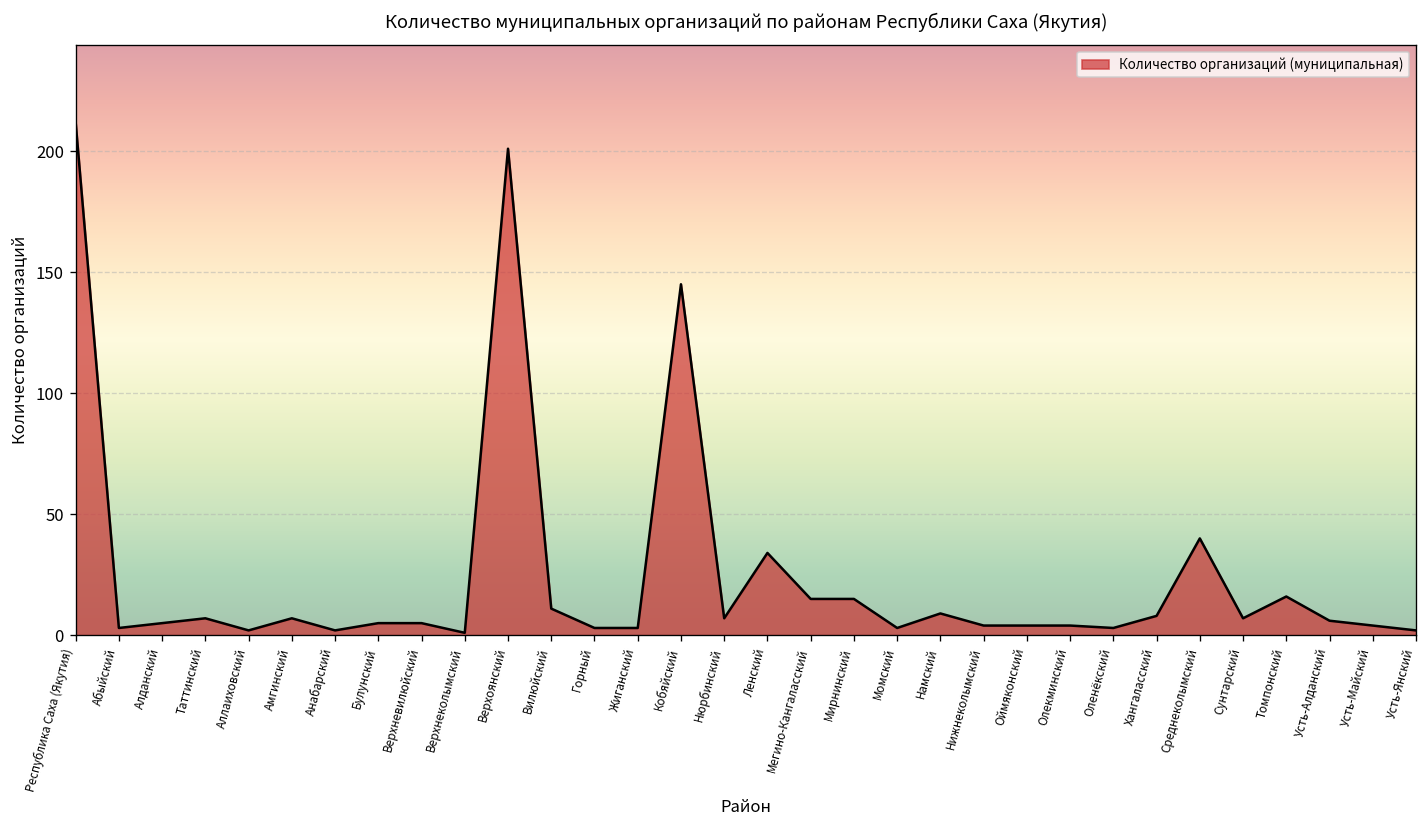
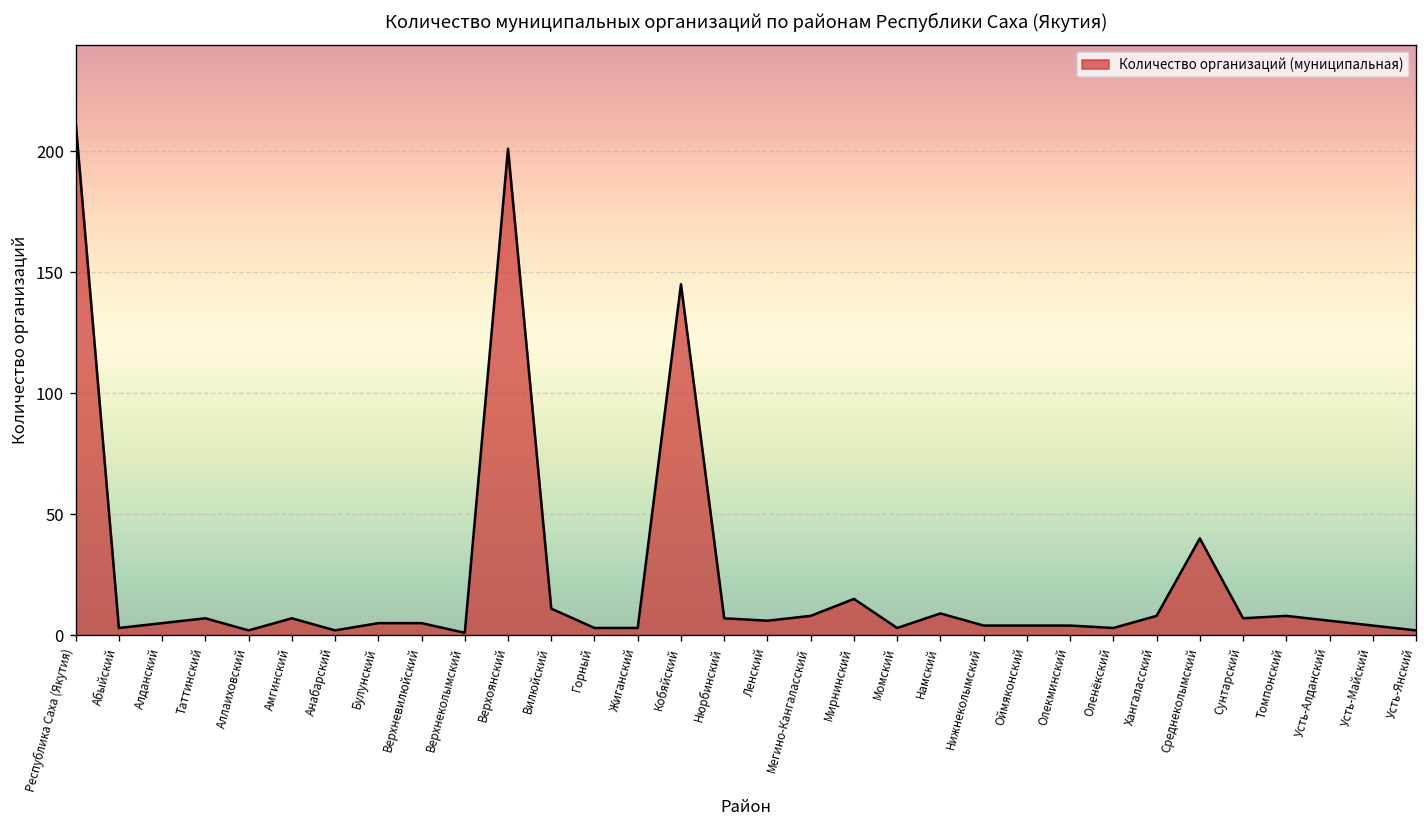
Ленский: 34 -> 6
Мегино-Кангаласский: 15 -> 8
Томпонский: 16 -> 8
